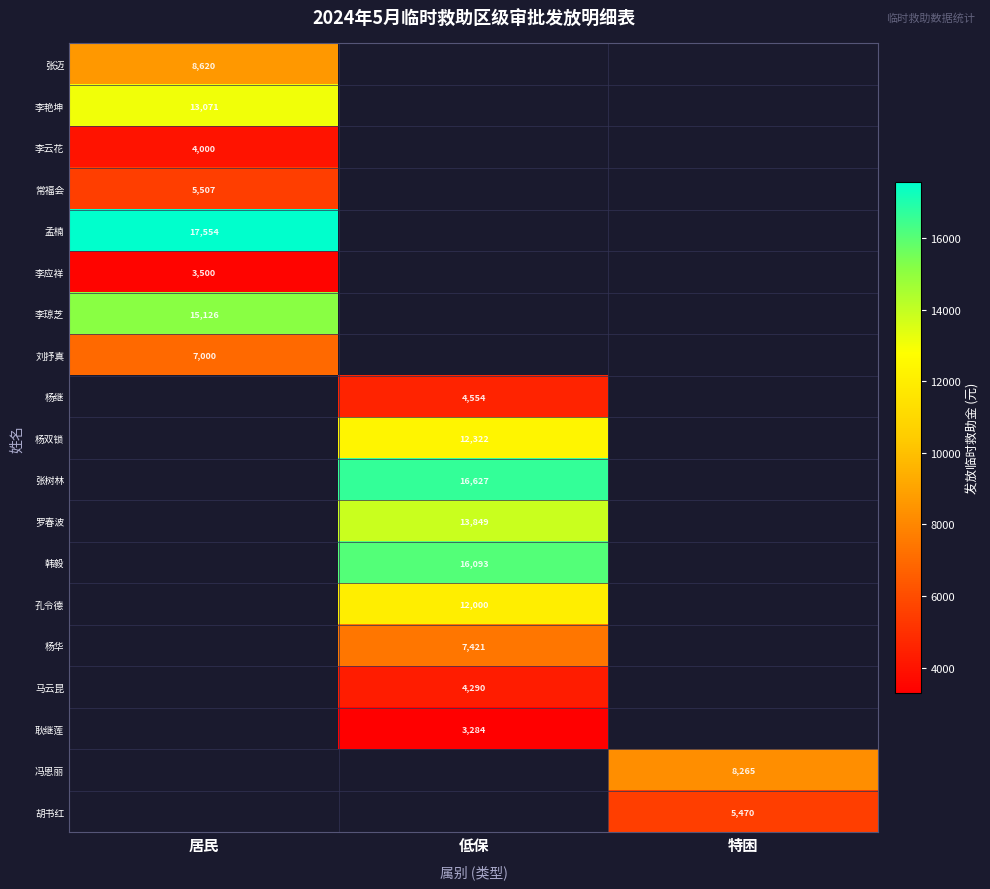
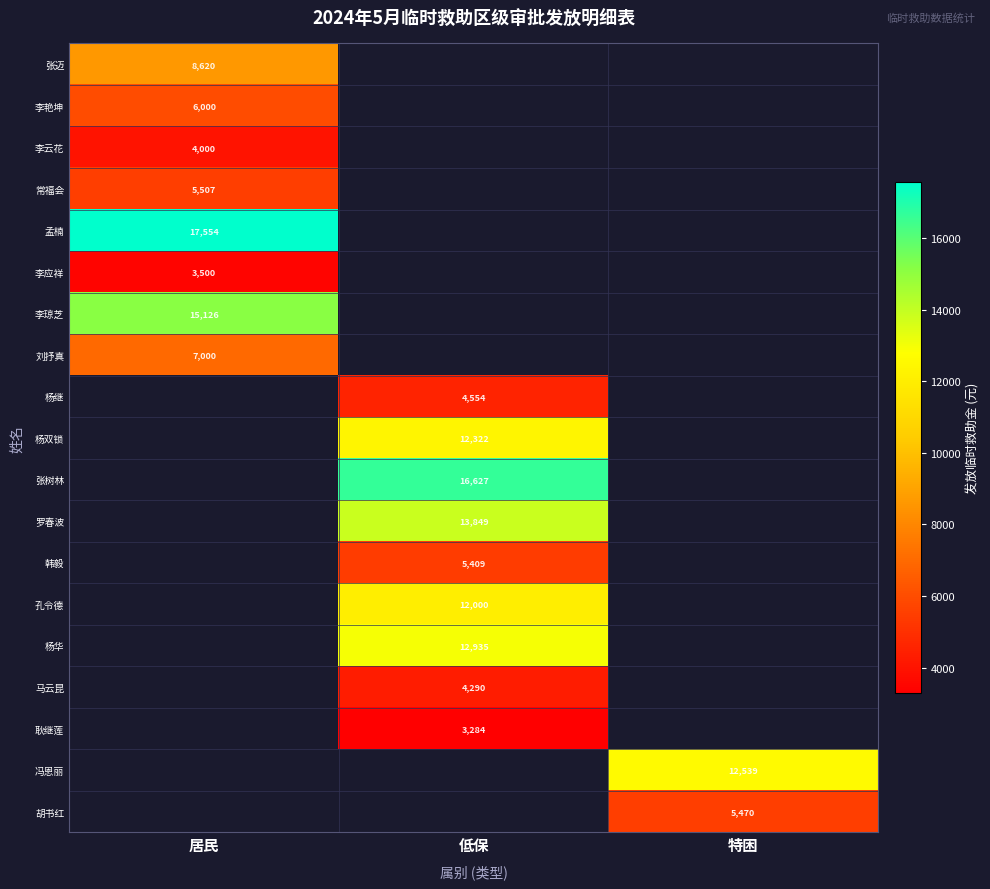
李艳坤, 居民: 13,071 -> 6,000
韩毅, 低保: 16,093 -> 5,409
杨华, 低保: 7,421 -> 12,935
冯恩丽, 特困: 8,265 -> 12,539
